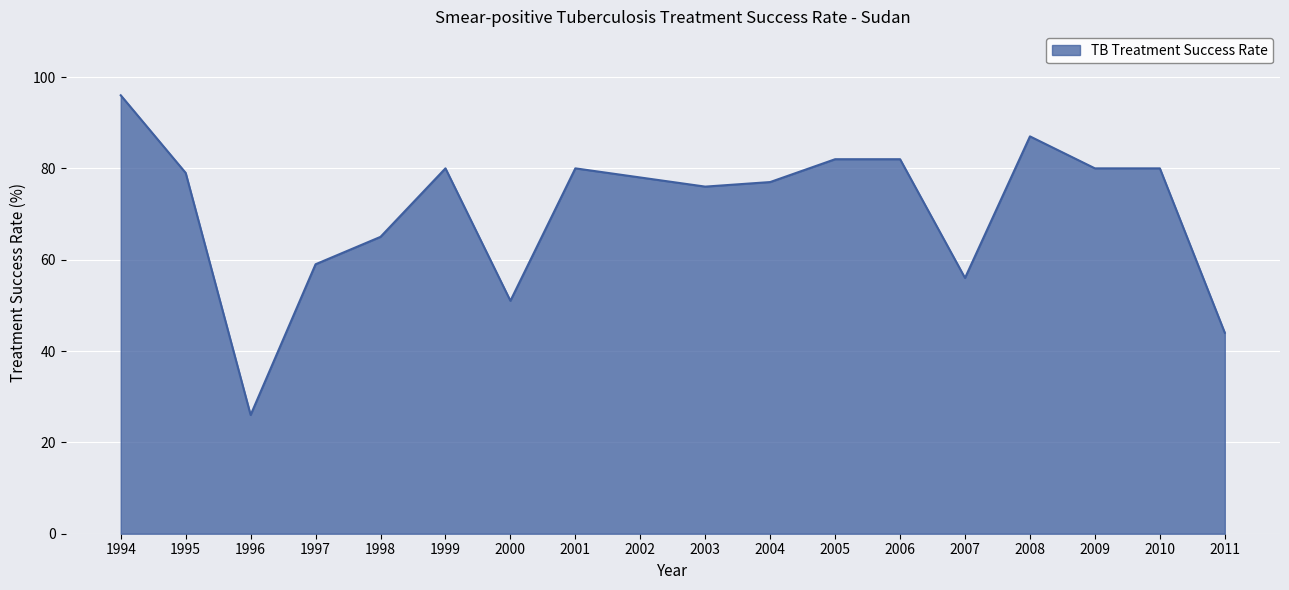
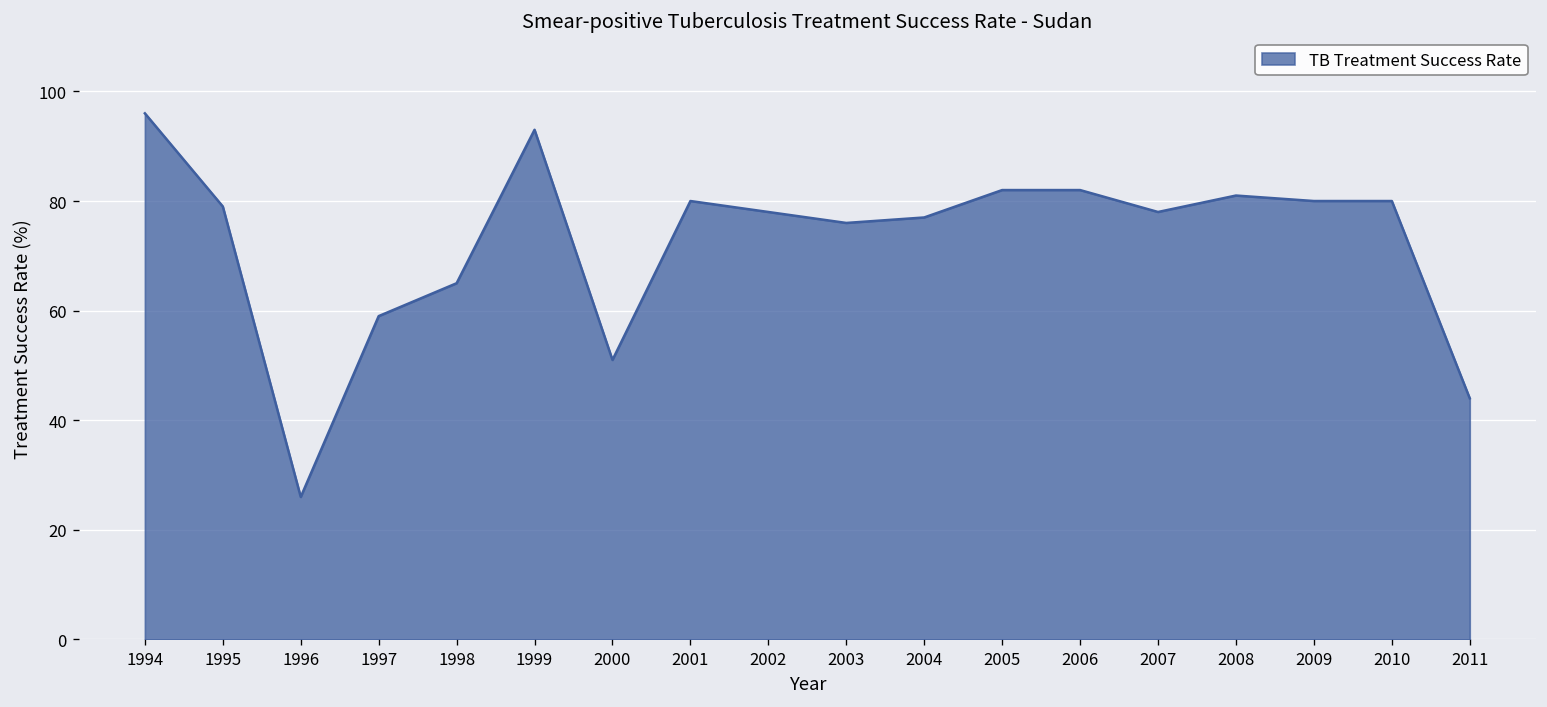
1999: 80 -> 93
2007: 56 -> 78
2008: 87 -> 81
